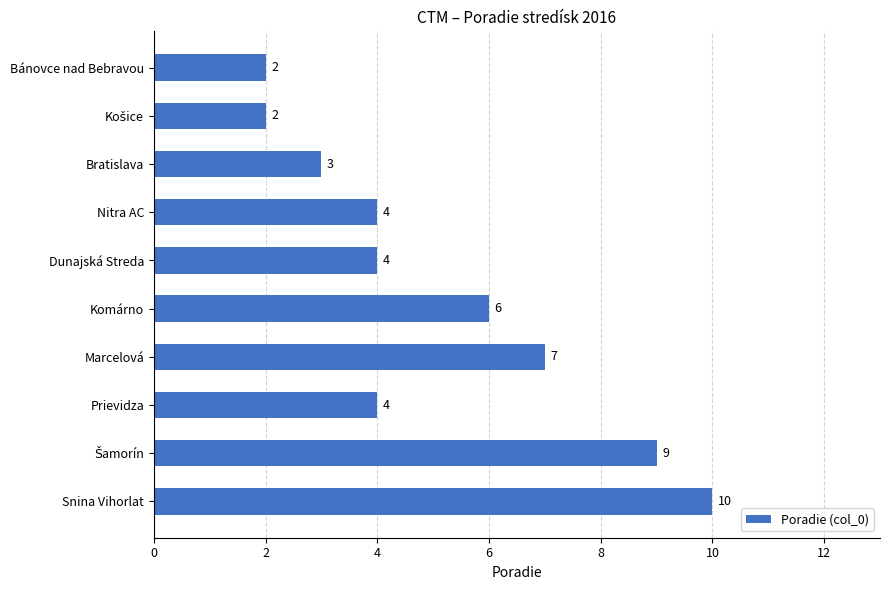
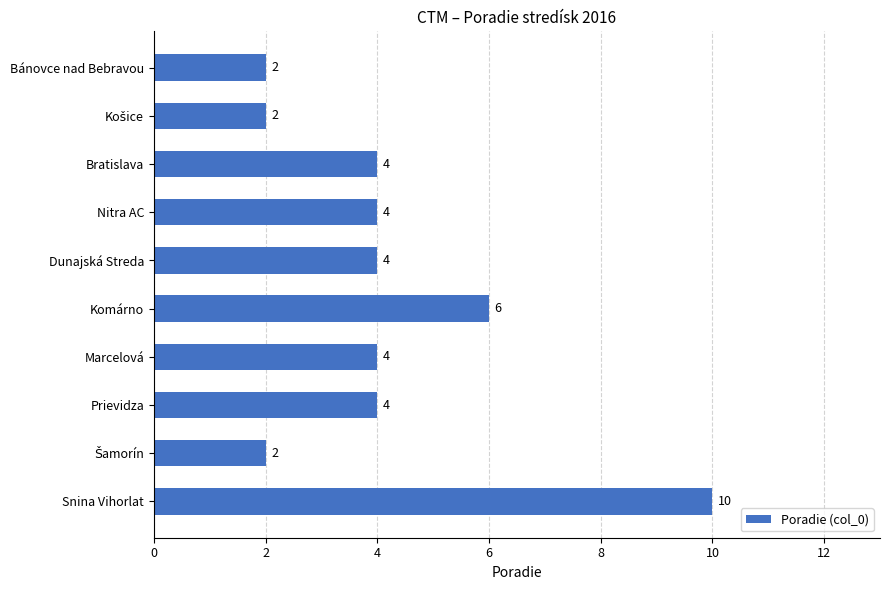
Bratislava: 3 -> 4
Marcelová: 7 -> 4
Šamorín: 9 -> 2
